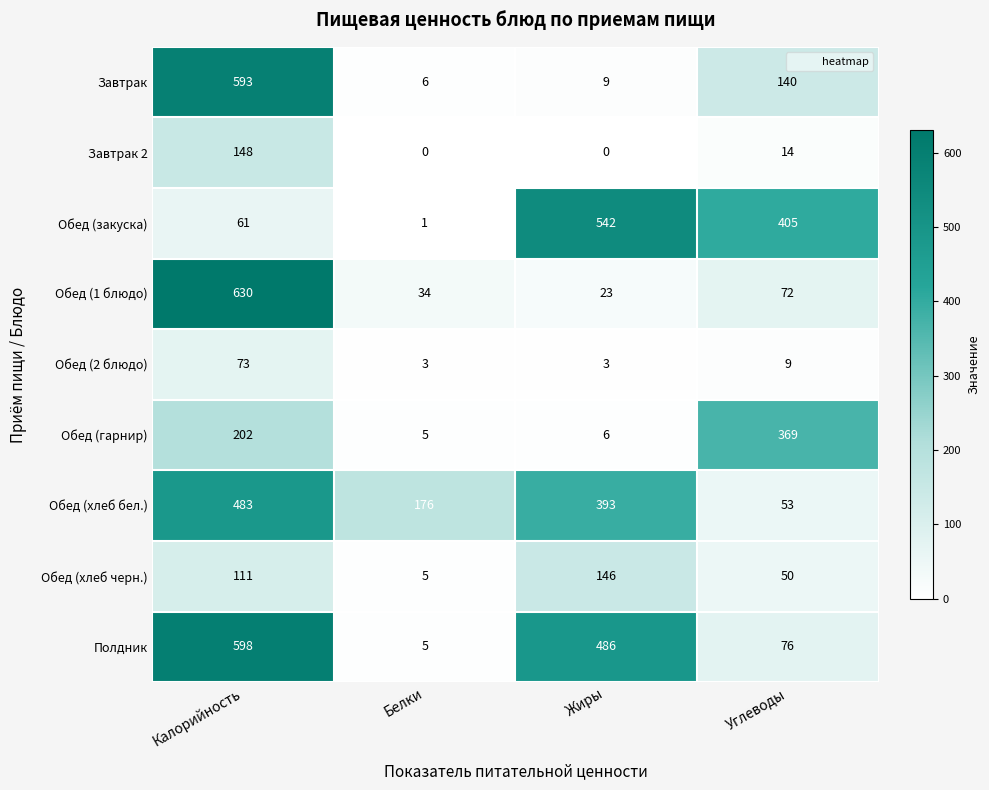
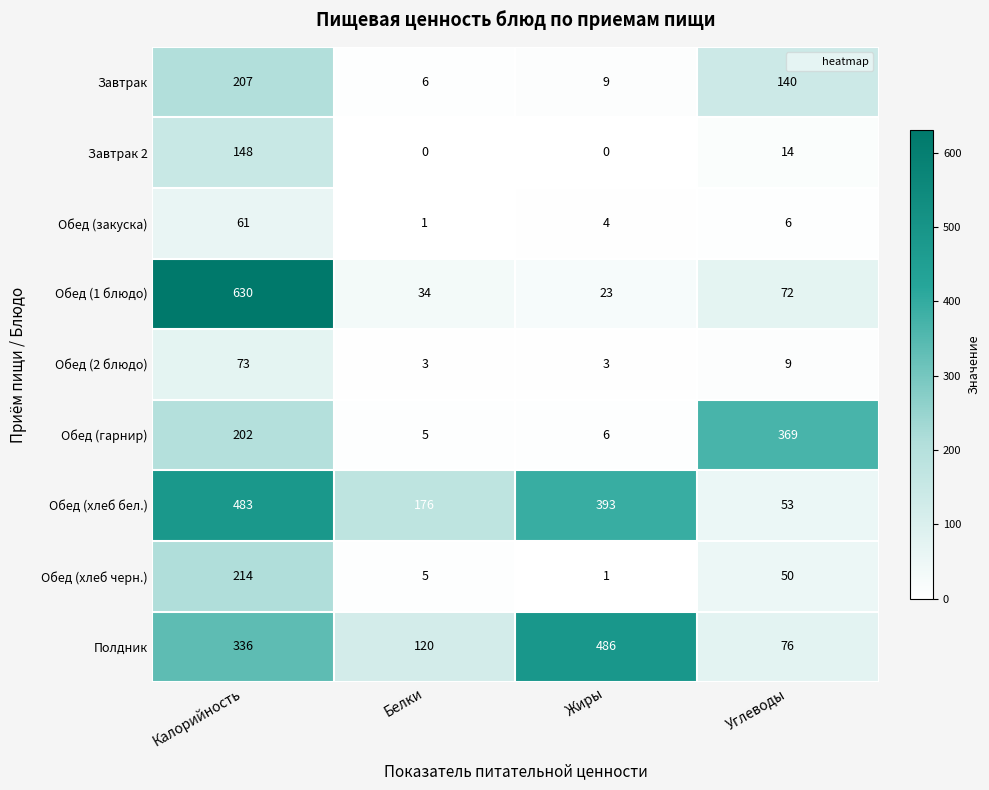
Завтрак, Калорийность: 593 -> 207
Обед (закуска), Жиры: 542 -> 4
Обед (закуска), Углеводы: 405 -> 6
Обед (хлеб черн.), Калорийность: 111 -> 214
Обед (хлеб черн.), Жиры: 146 -> 1
Полдник, Калорийность: 598 -> 336
Полдник, Белки: 5 -> 120
